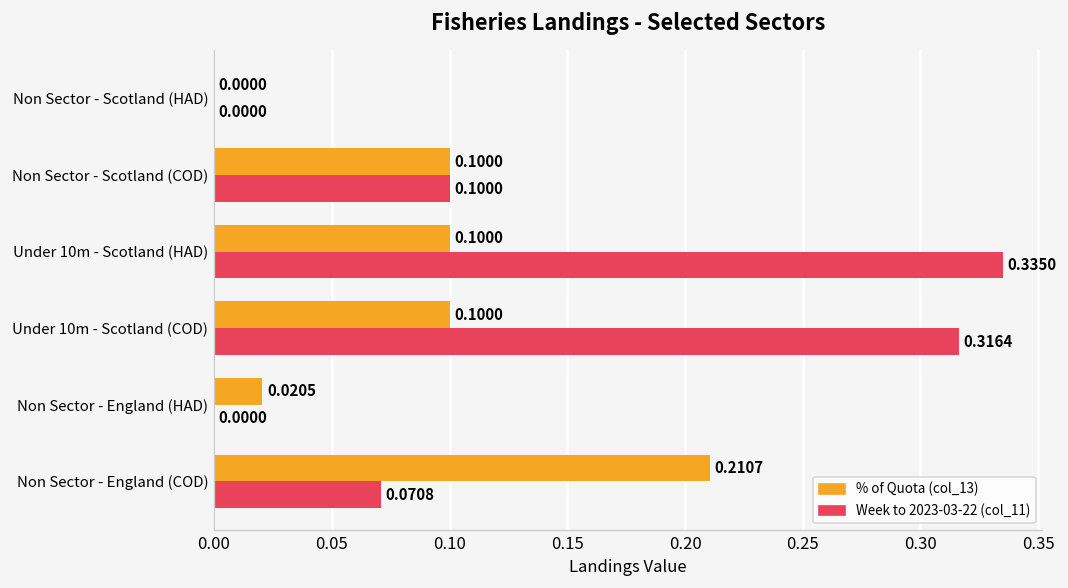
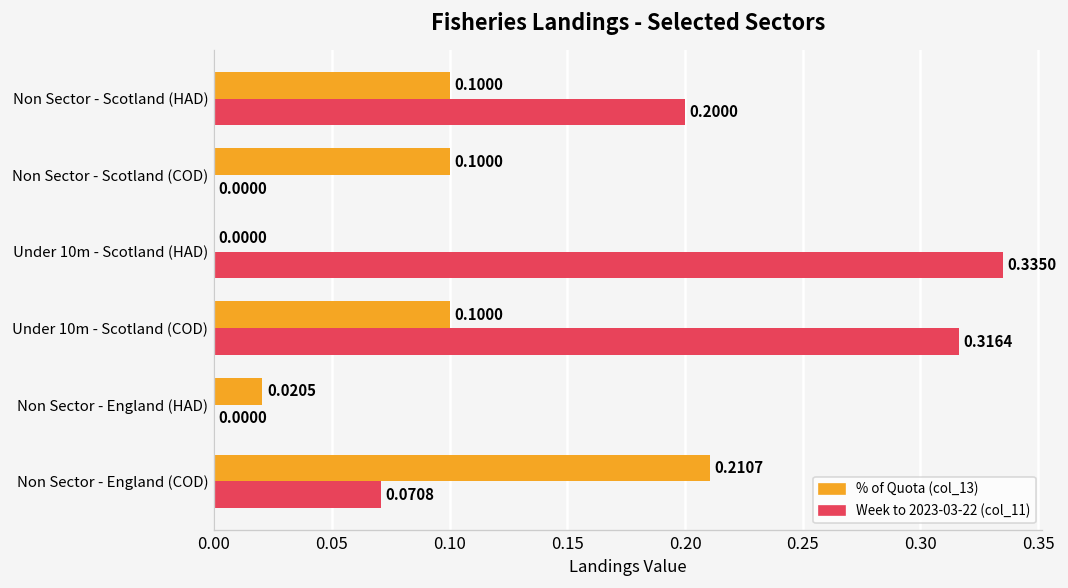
% of Quota (col_13), Non Sector - Scotland (HAD): 0.0000 -> 0.1000
Week to 2023-03-22 (col_11), Non Sector - Scotland (HAD): 0.0000 -> 0.2000
Week to 2023-03-22 (col_11), Non Sector - Scotland (COD): 0.1000 -> 0.0000
% of Quota (col_13), Under 10m - Scotland (HAD): 0.1000 -> 0.0000
